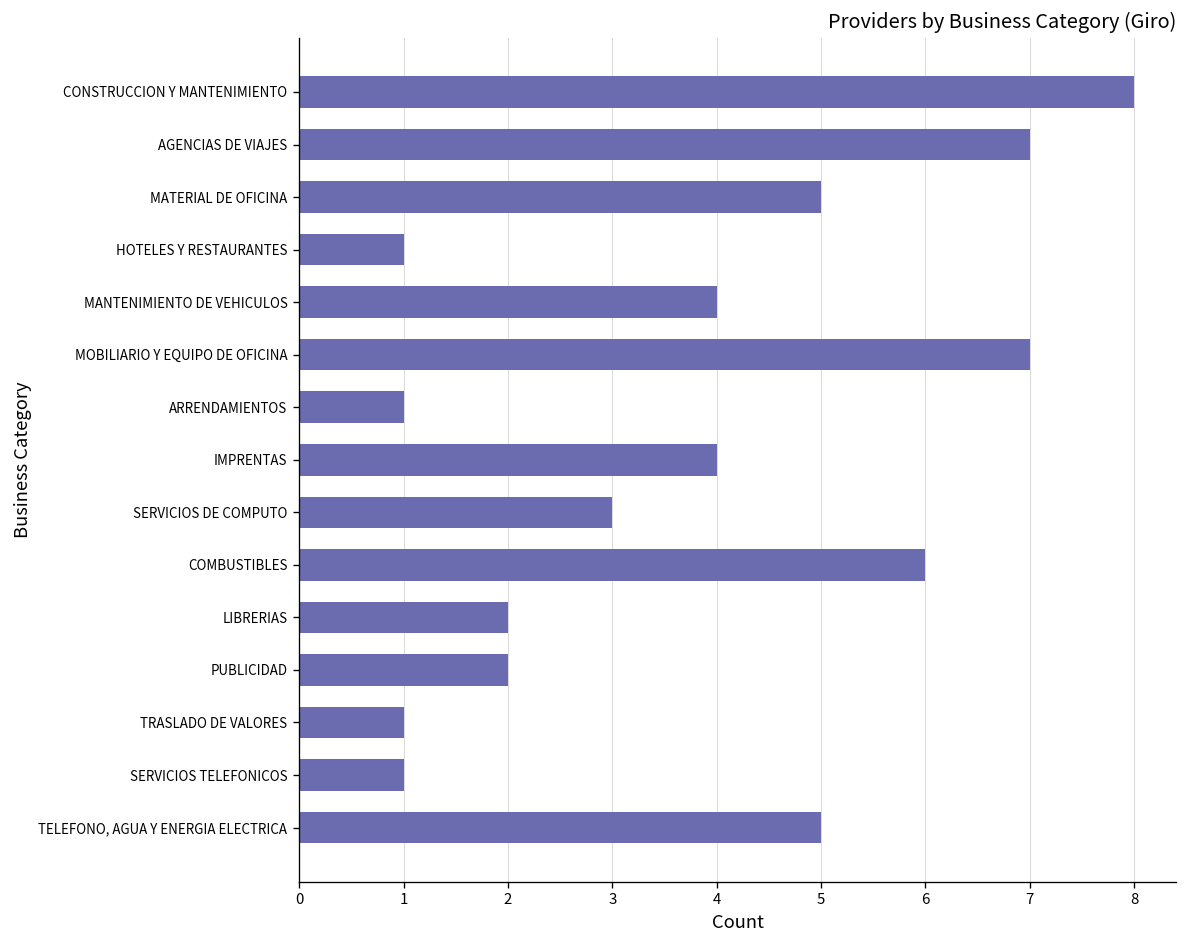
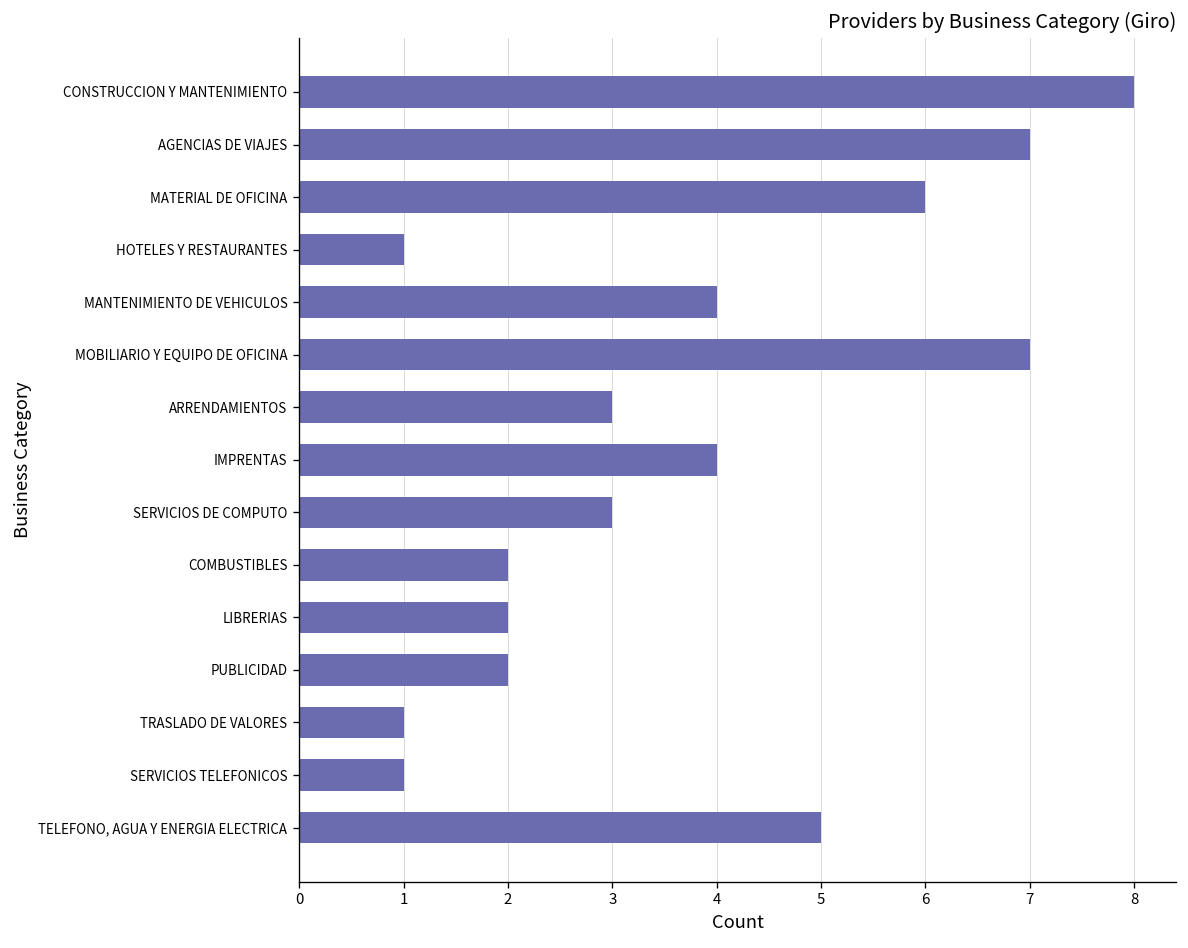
MATERIAL DE OFICINA: 5 -> 6
ARRENDAMIENTOS: 1 -> 3
COMBUSTIBLES: 6 -> 2
